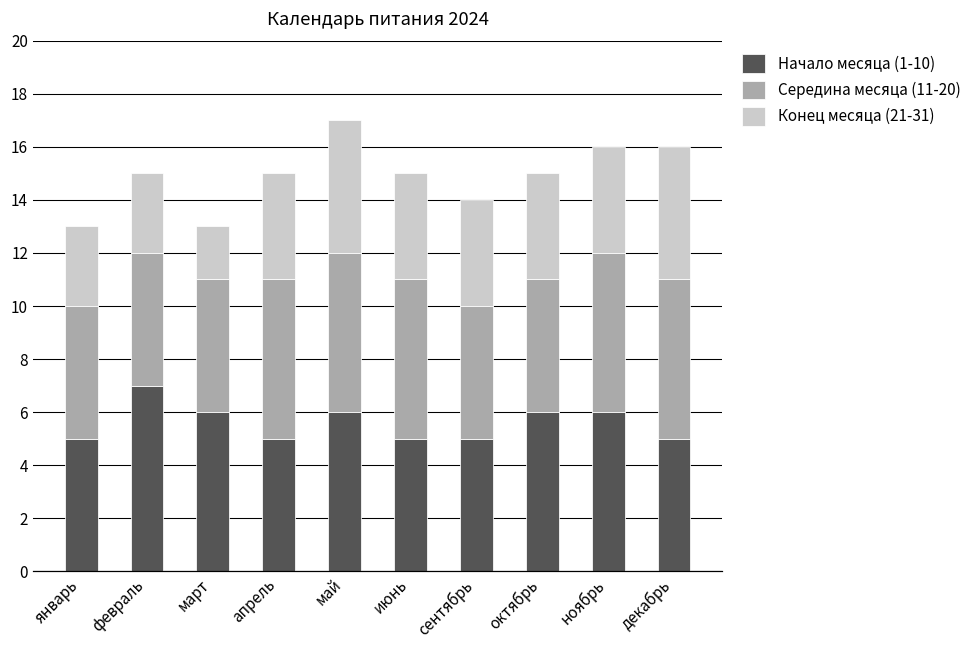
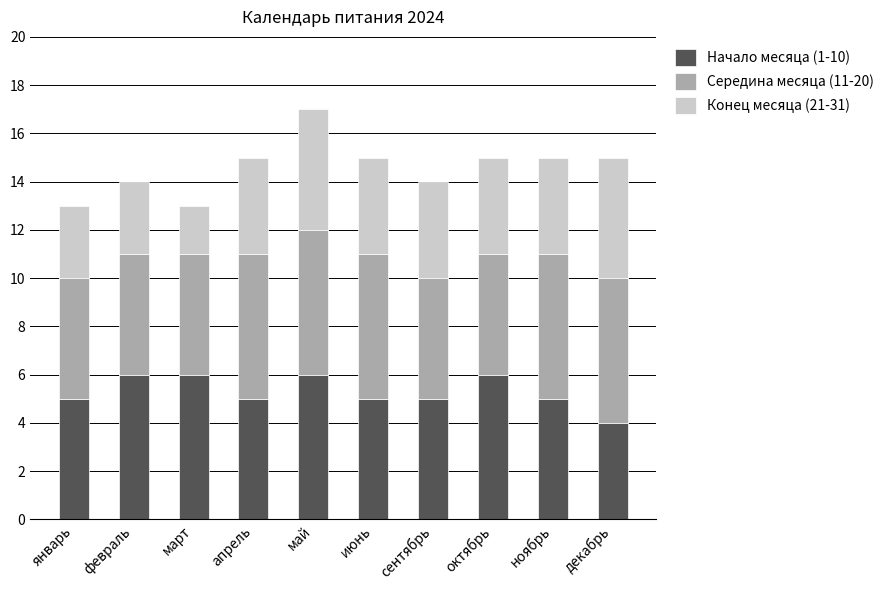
Начало месяца (1-10), февраль: 7 -> 6
Начало месяца (1-10), ноябрь: 6 -> 5
Начало месяца (1-10), декабрь: 5 -> 4
